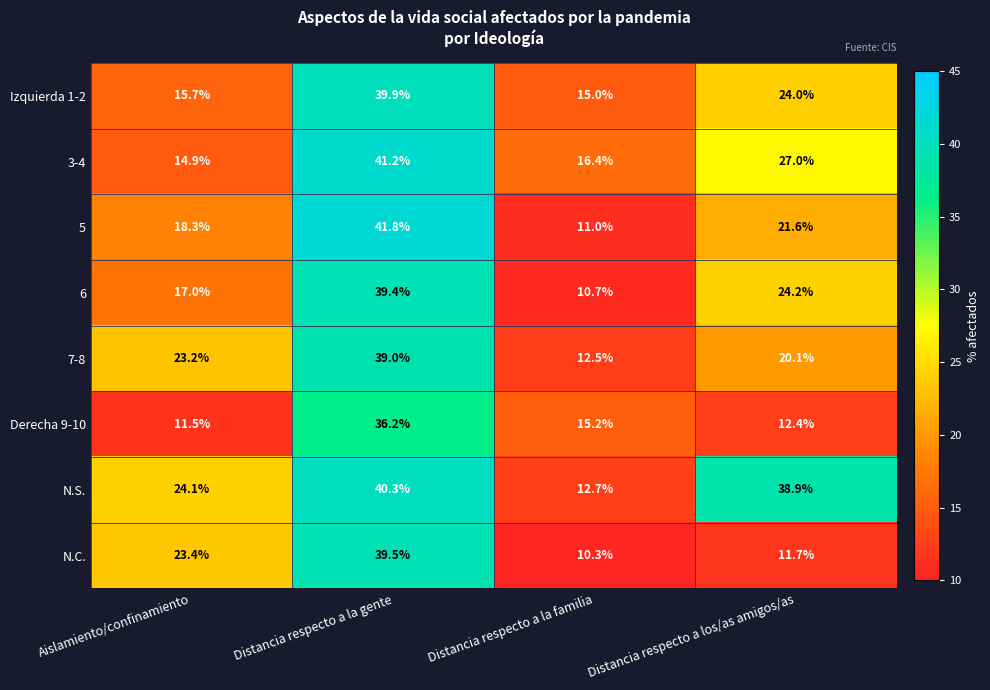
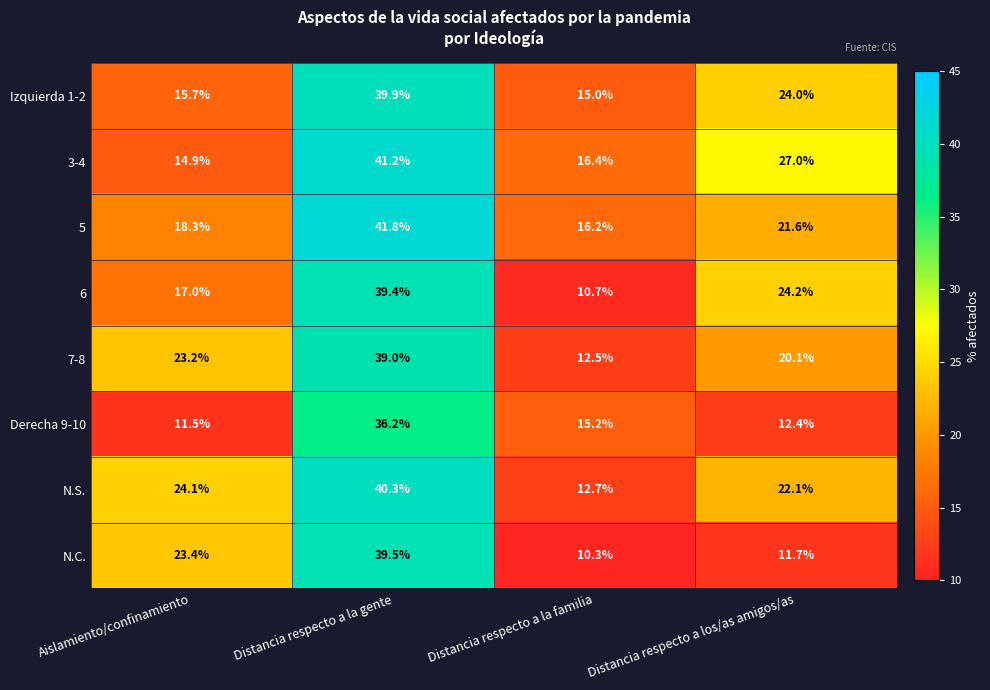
5, Distancia respecto a la familia: 11.0% -> 16.2%
N.S., Distancia respecto a los/as amigos/as: 38.9% -> 22.1%
